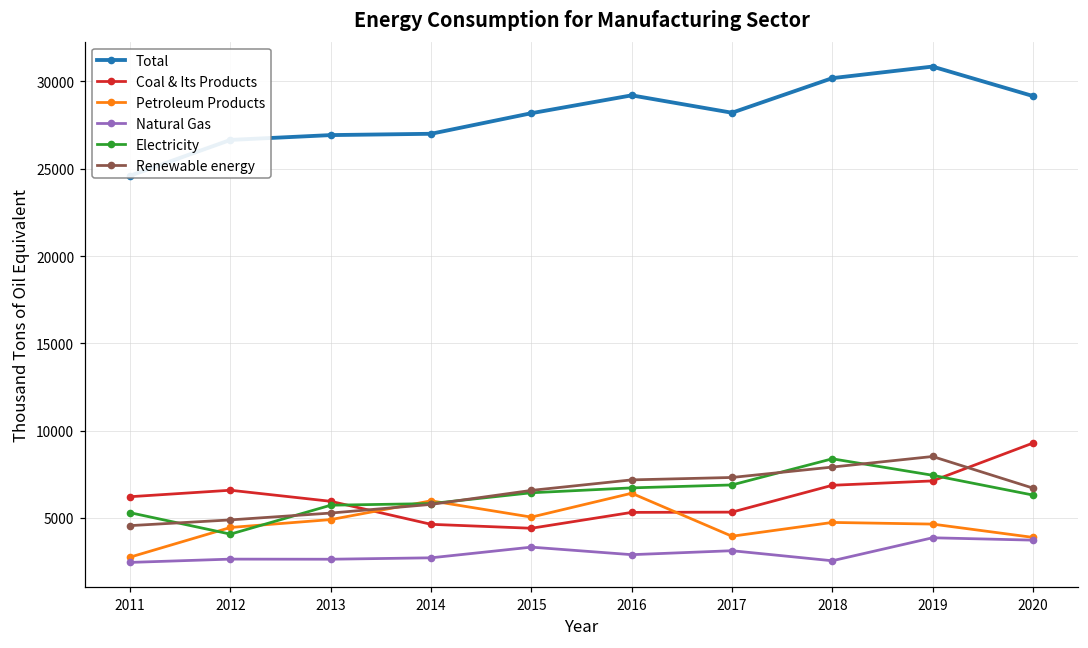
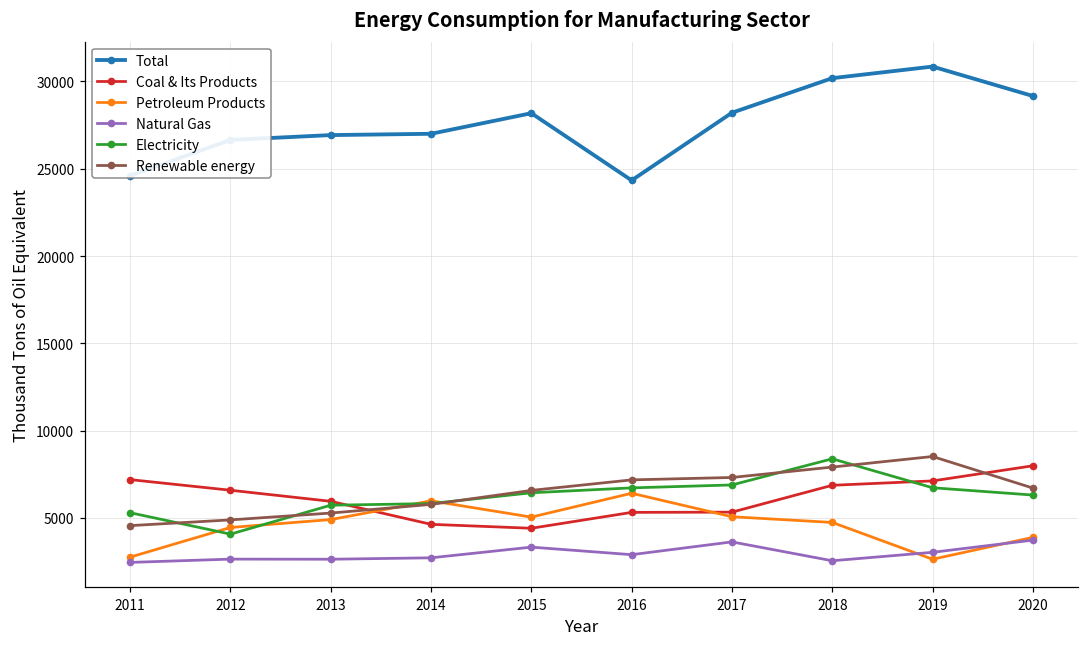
Coal & Its Products, 2011: 6200 -> 7200
Total, 2016: 29200 -> 24300
Petroleum Products, 2017: 3900 -> 5100
Natural Gas, 2017: 3100 -> 3600
Petroleum Products, 2019: 4600 -> 2600
Natural Gas, 2019: 3900 -> 3000
Electricity, 2019: 7400 -> 6700
Coal & Its Products, 2020: 9300 -> 8000
